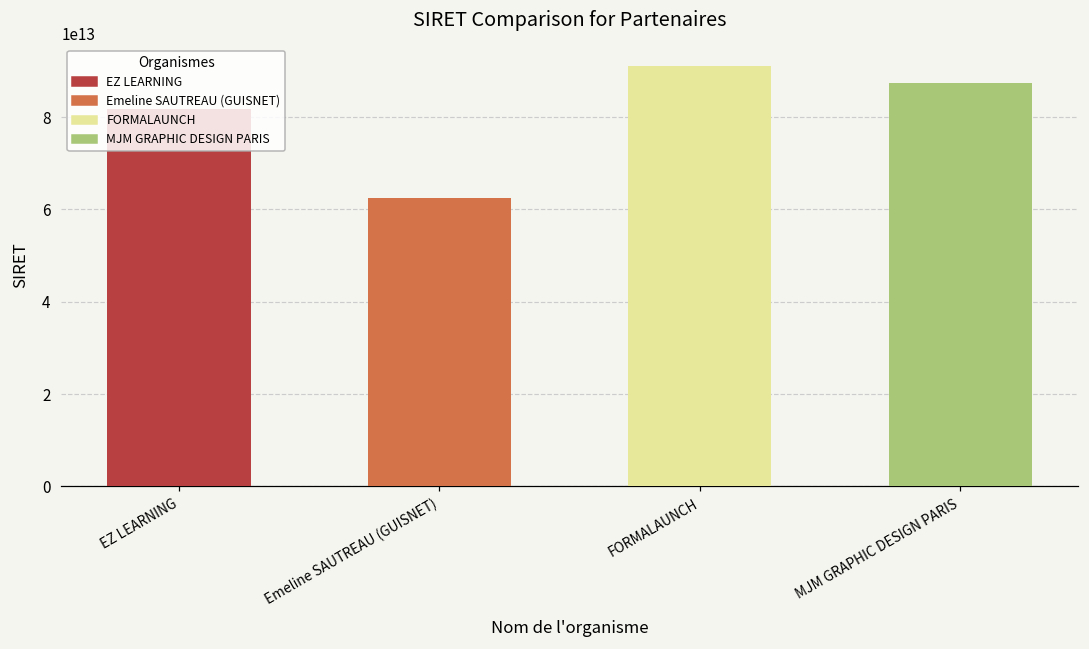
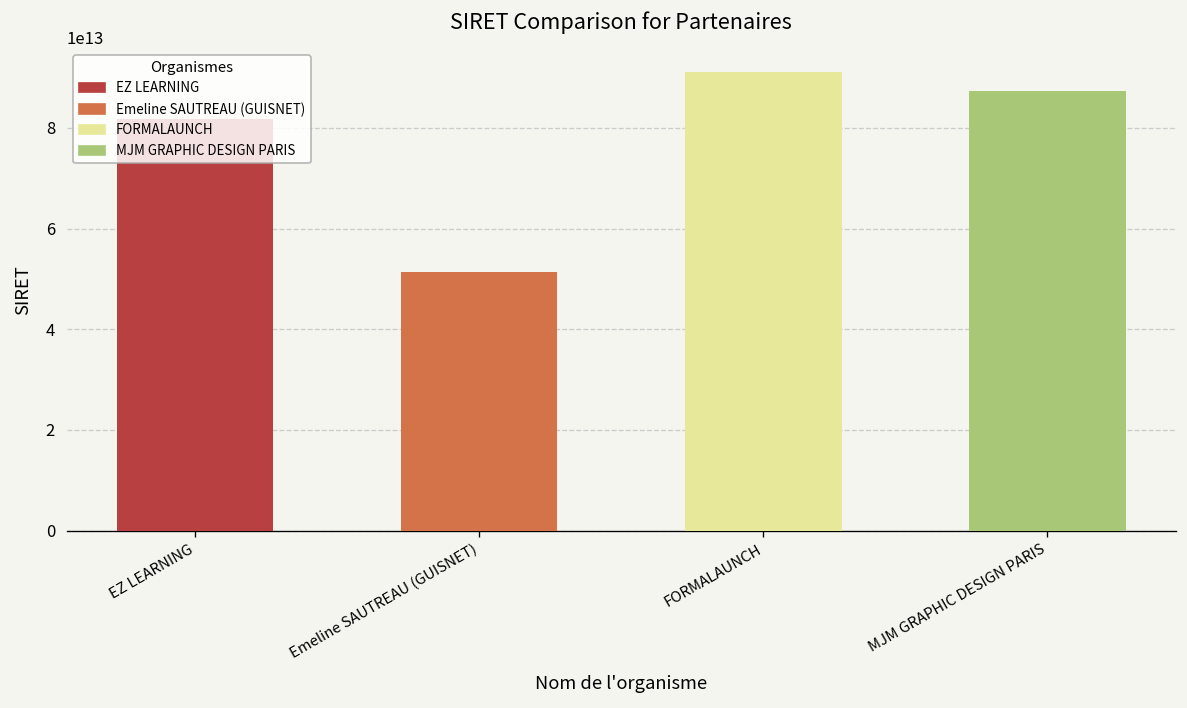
Emeline SAUTREAU (GUISNET): 62000000000000 -> 51000000000000
